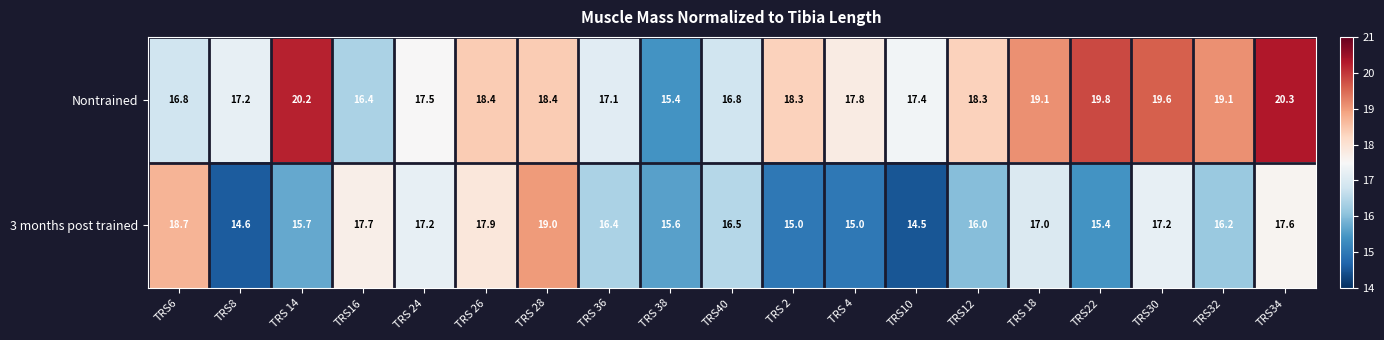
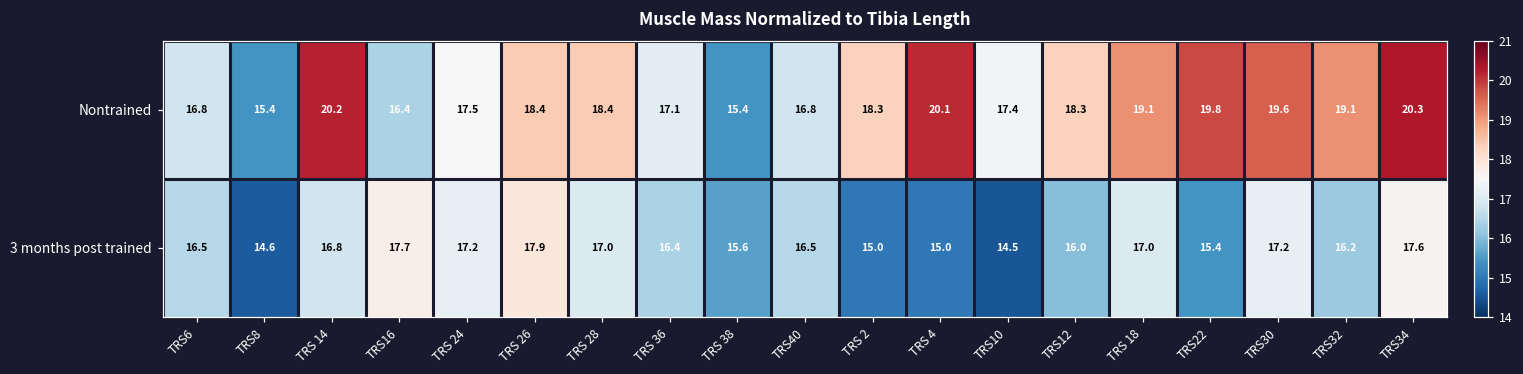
Nontrained, TRS8: 17.2 -> 15.4
Nontrained, TRS 4: 17.8 -> 20.1
3 months post trained, TRS6: 18.7 -> 16.5
3 months post trained, TRS 14: 15.7 -> 16.8
3 months post trained, TRS 28: 19.0 -> 17.0
